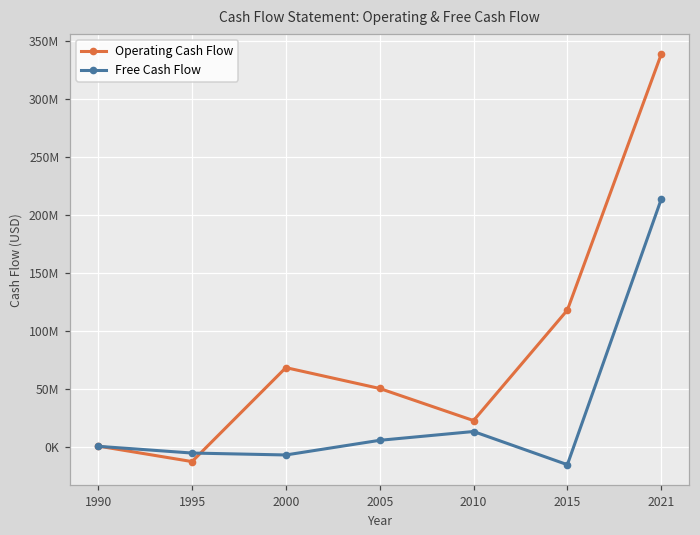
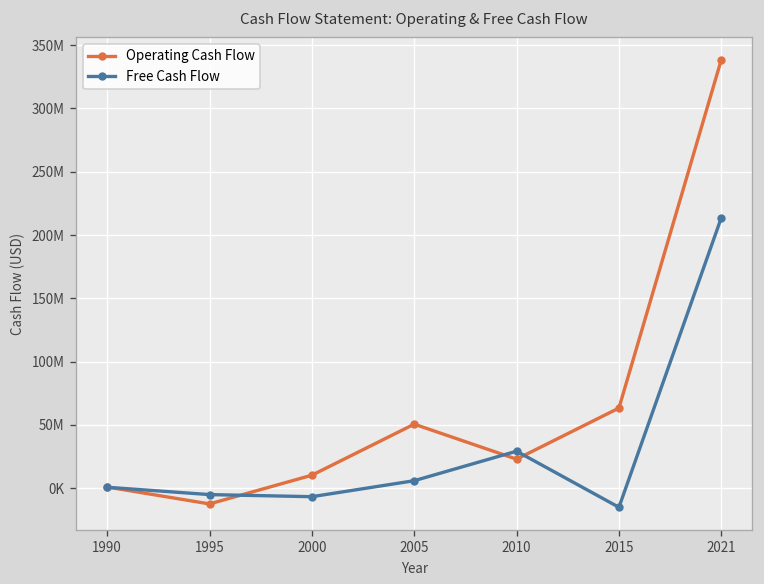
Operating Cash Flow, 2000: 69000000 -> 10000000
Free Cash Flow, 2010: 13000000 -> 29000000
Operating Cash Flow, 2015: 118000000 -> 63000000
